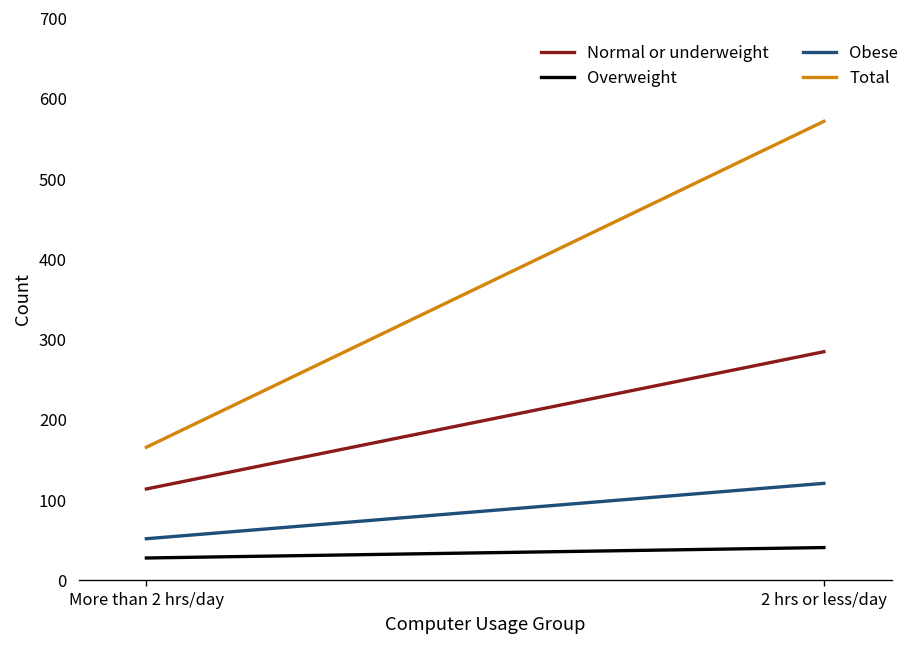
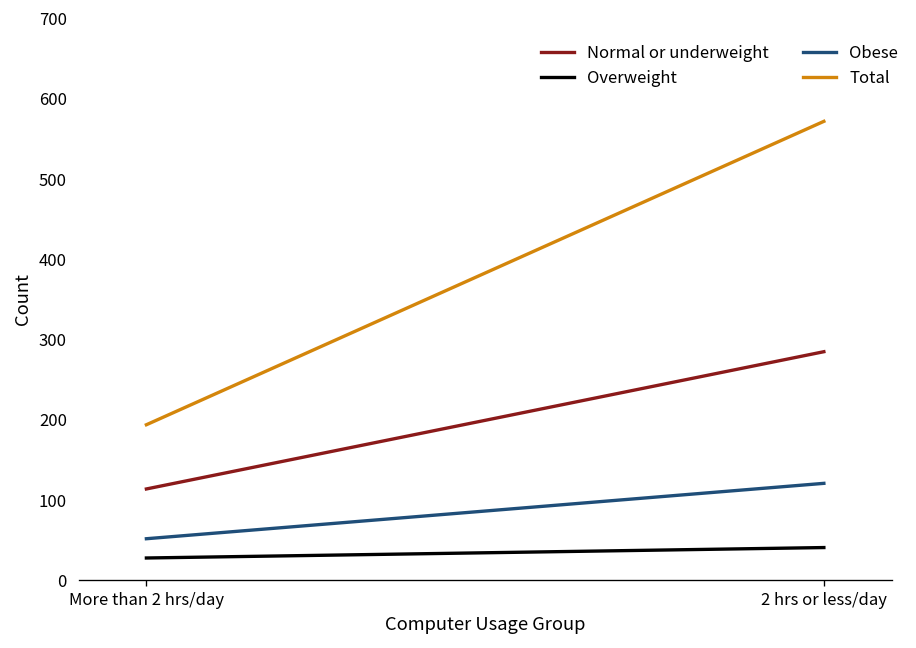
Total, More than 2 hrs/day: 170 -> 190
